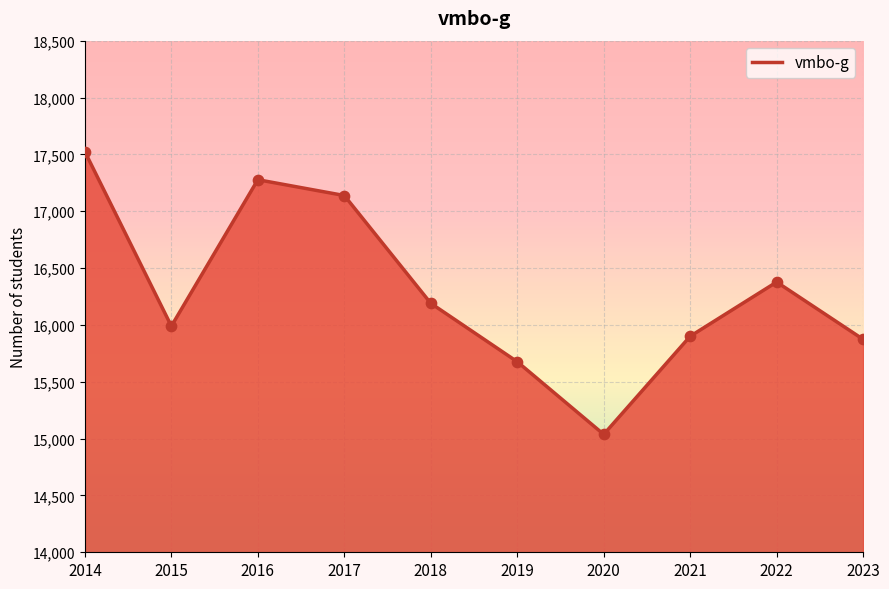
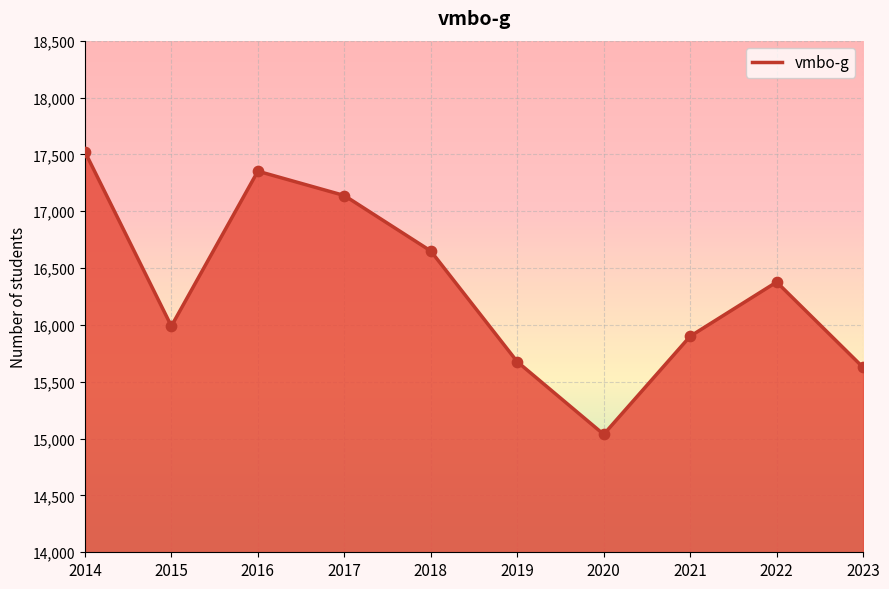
2016: 17,280 -> 17,350
2018: 16,190 -> 16,650
2023: 15,870 -> 15,630
